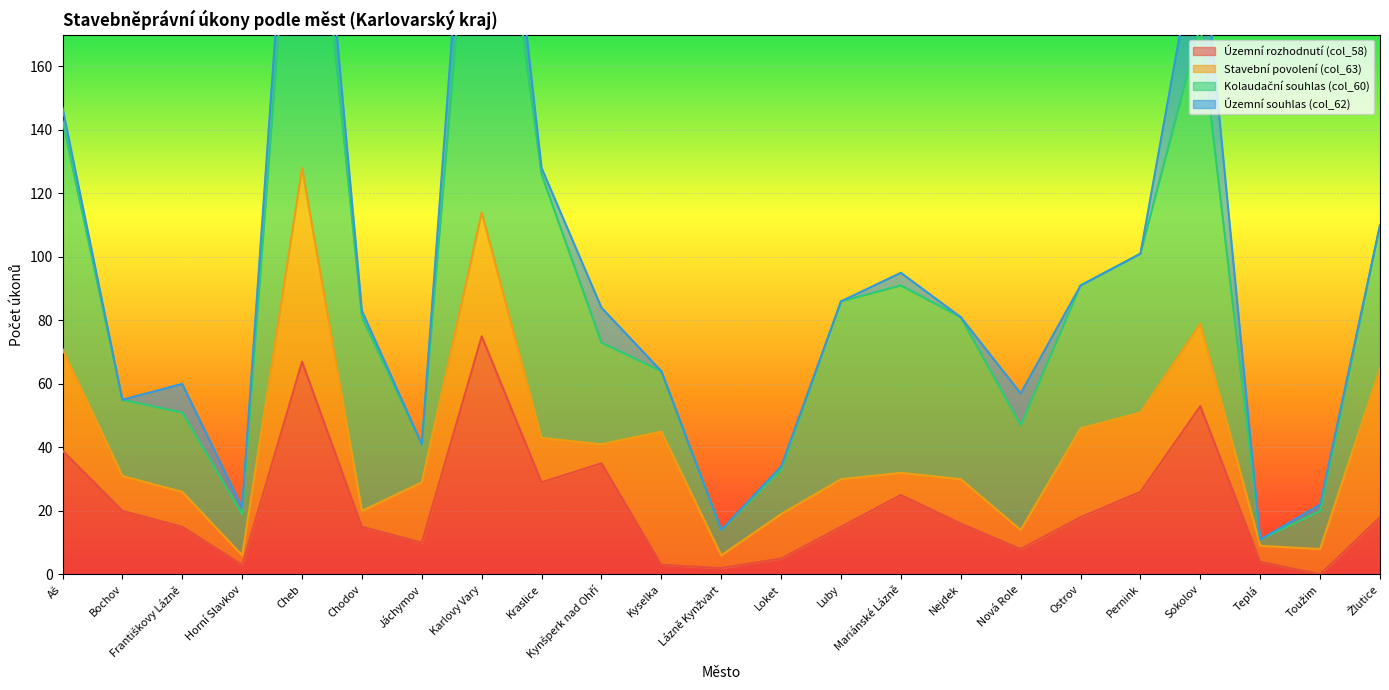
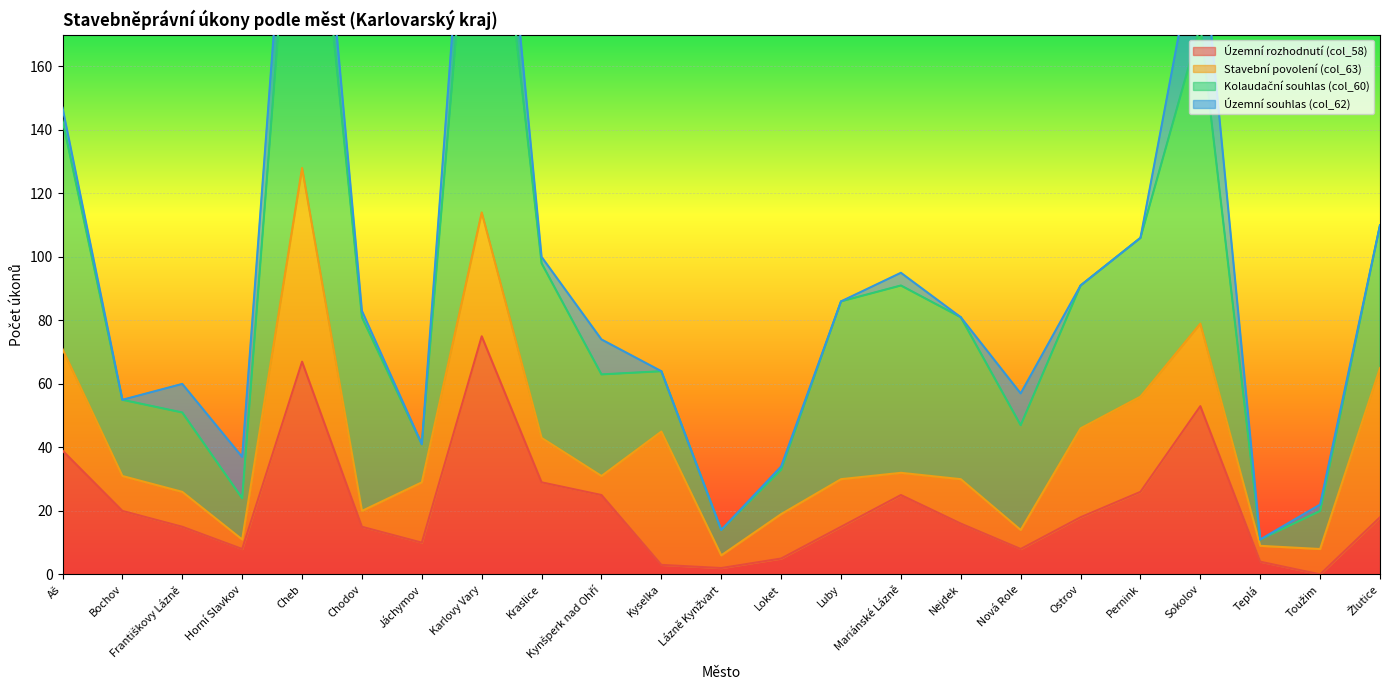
Územní rozhodnutí (col_58), Horní Slavkov: 3 -> 8
Územní souhlas (col_62), Horní Slavkov: 2 -> 13
Kolaudační souhlas (col_60), Kraslice: 83 -> 55
Územní rozhodnutí (col_58), Kynšperk nad Ohří: 35 -> 25
Stavební povolení (col_63), Pernink: 25 -> 30
